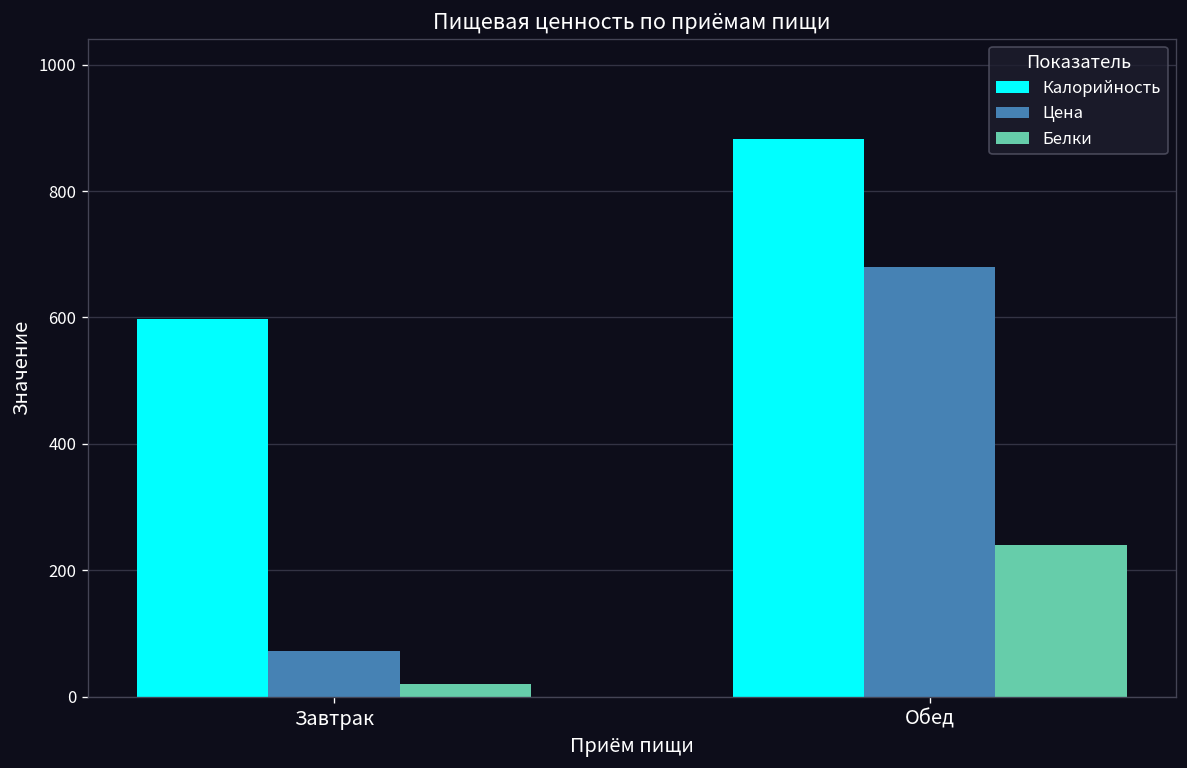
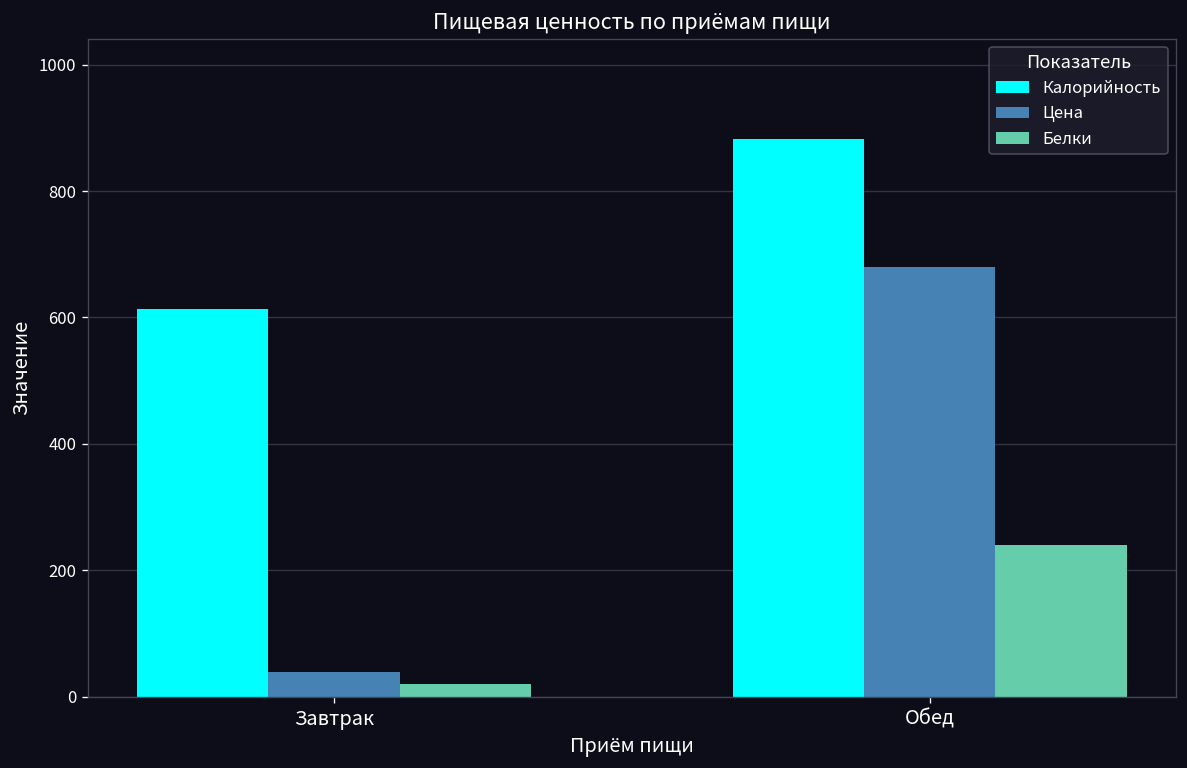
Калорийность, Завтрак: 600 -> 610
Цена, Завтрак: 70 -> 40
